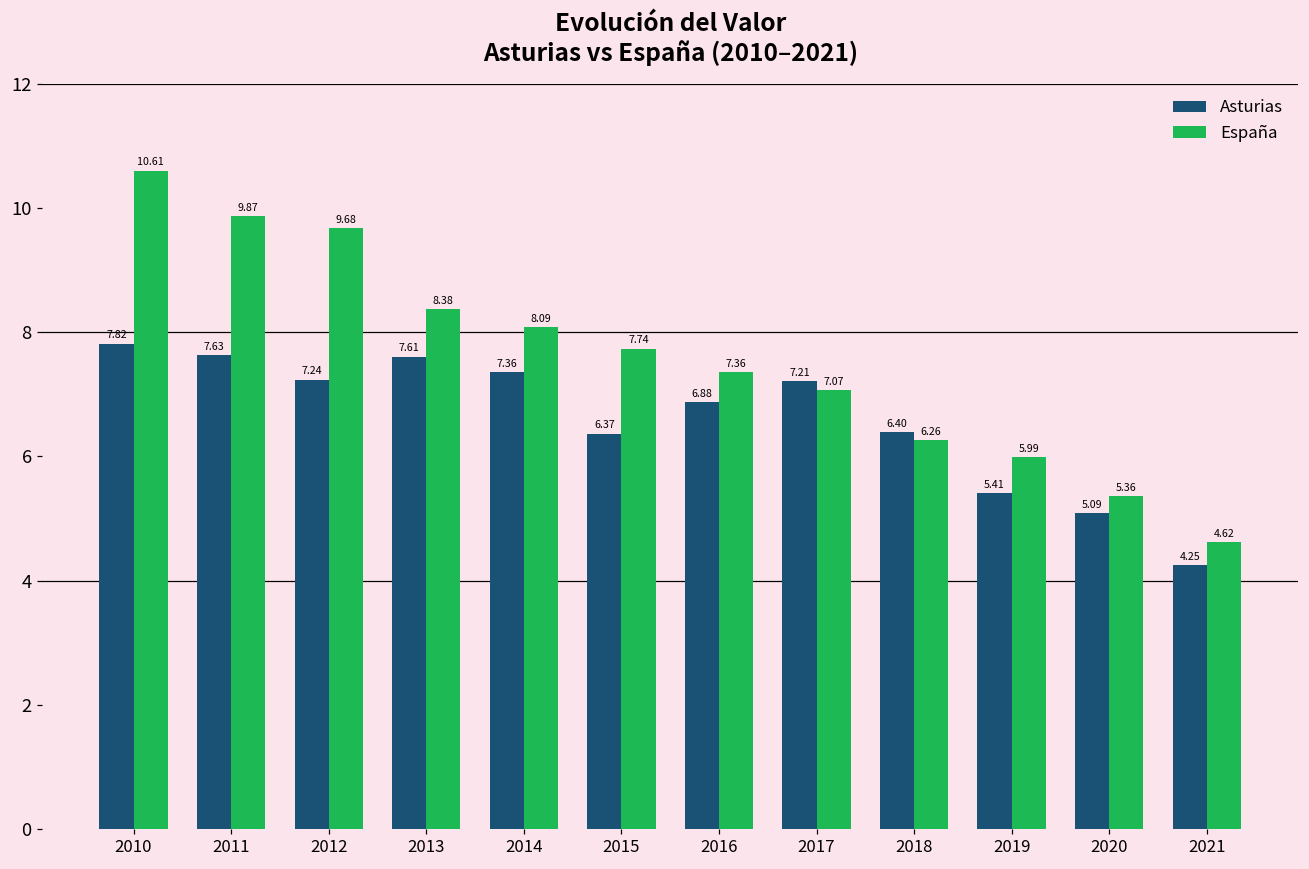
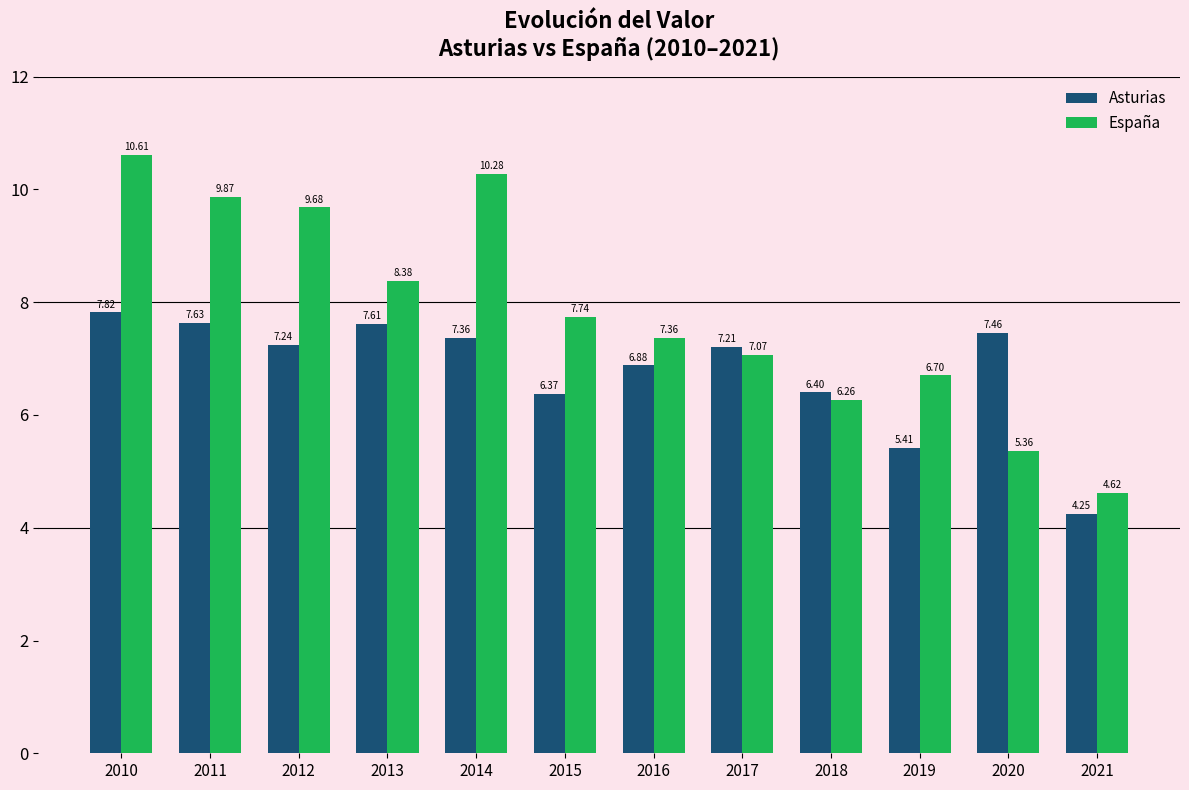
España, 2014: 8.09 -> 10.28
España, 2019: 5.99 -> 6.70
Asturias, 2020: 5.09 -> 7.46
